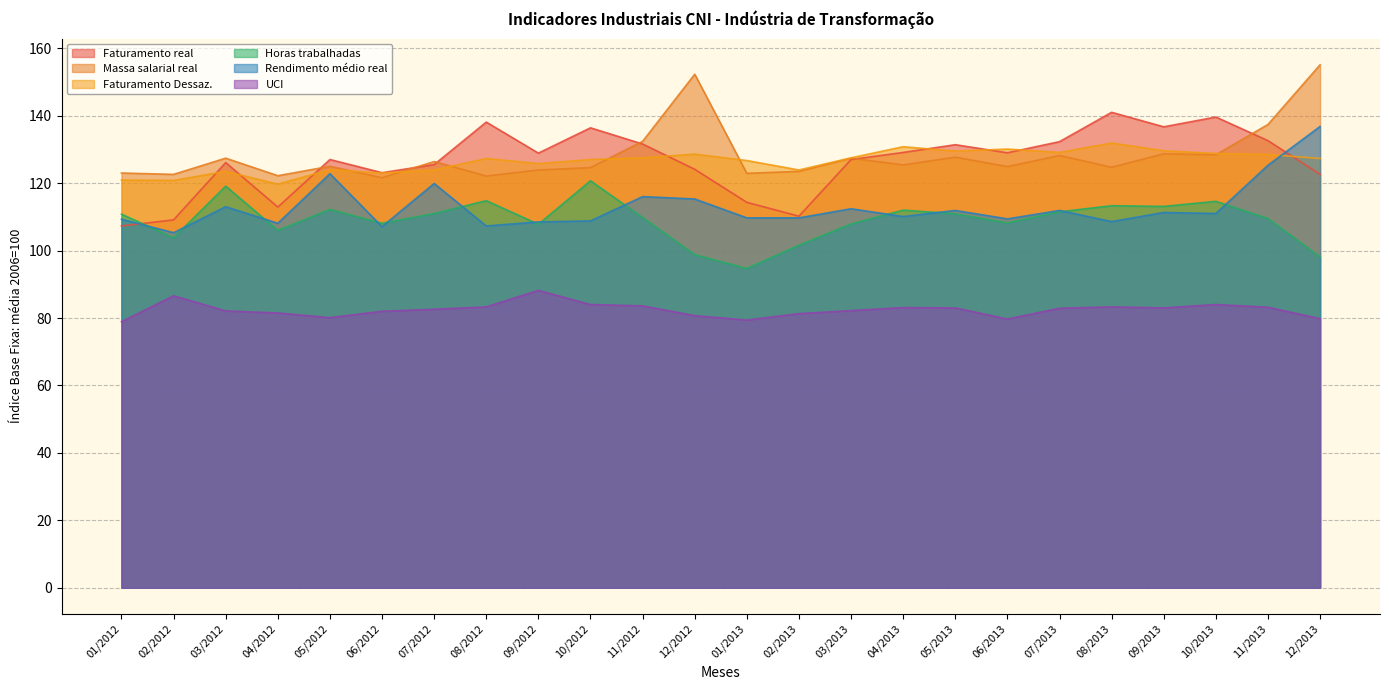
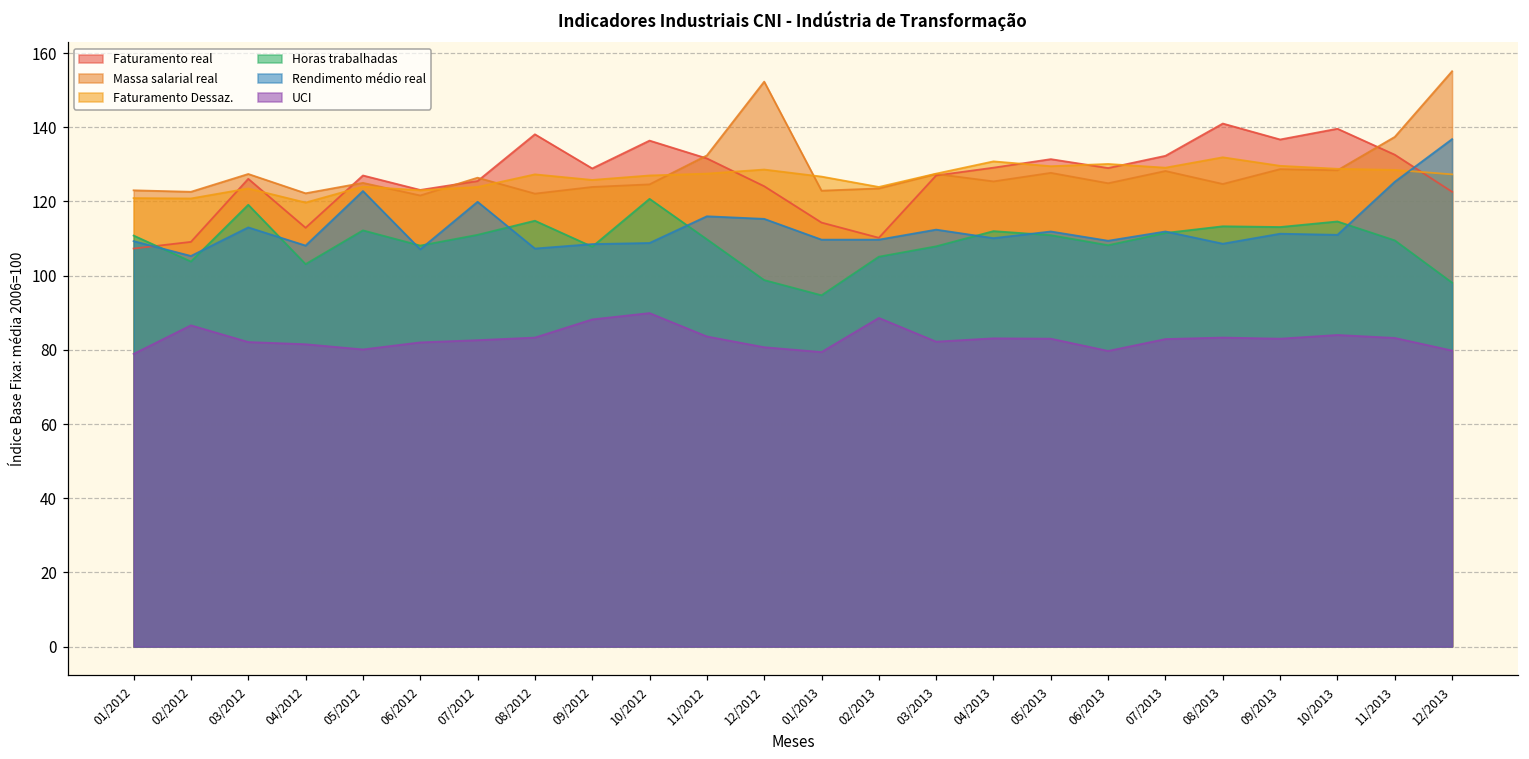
Horas trabalhadas, 04/2012: 106 -> 103
UCI, 10/2012: 84 -> 90
Horas trabalhadas, 02/2013: 102 -> 105
UCI, 02/2013: 81 -> 89
